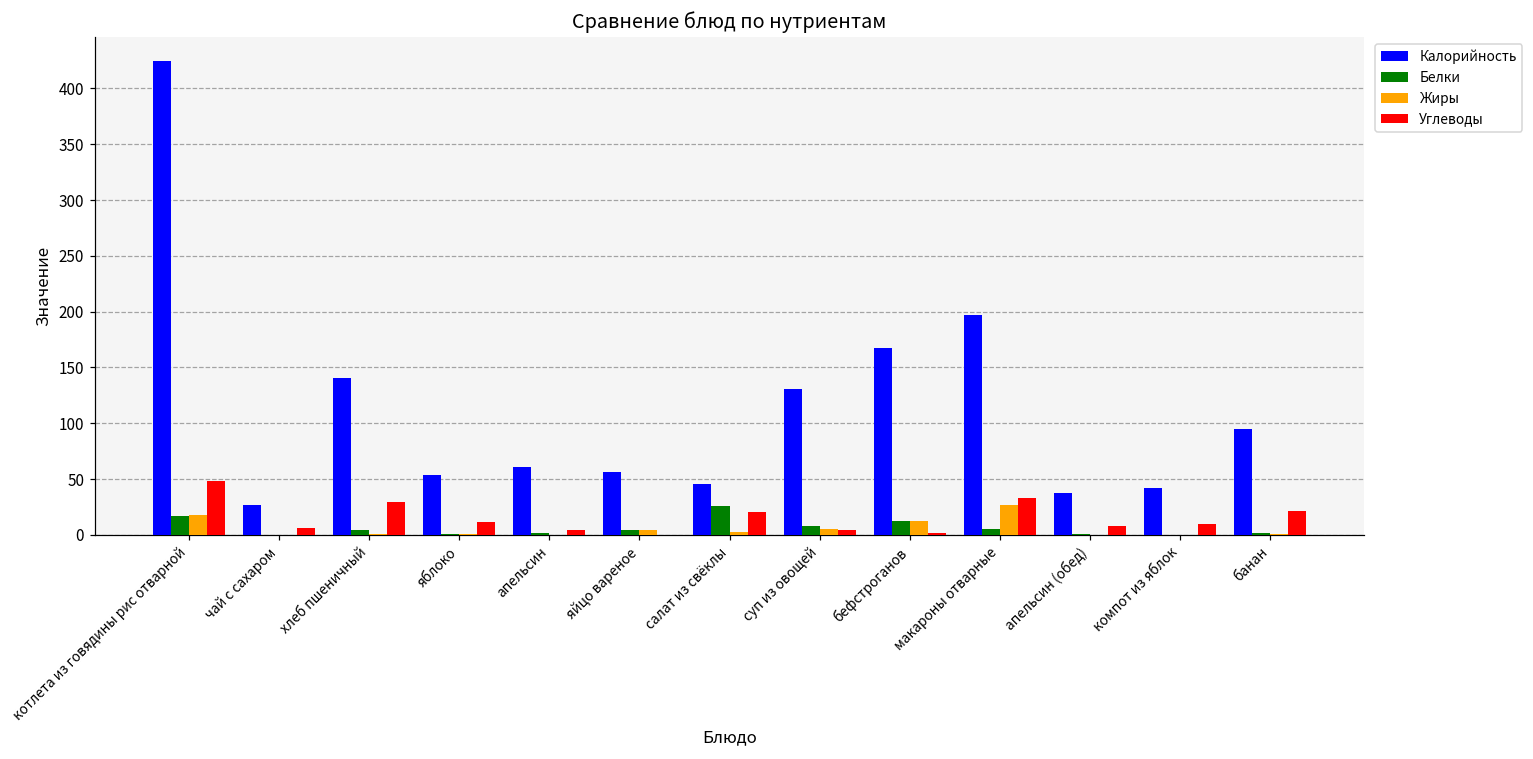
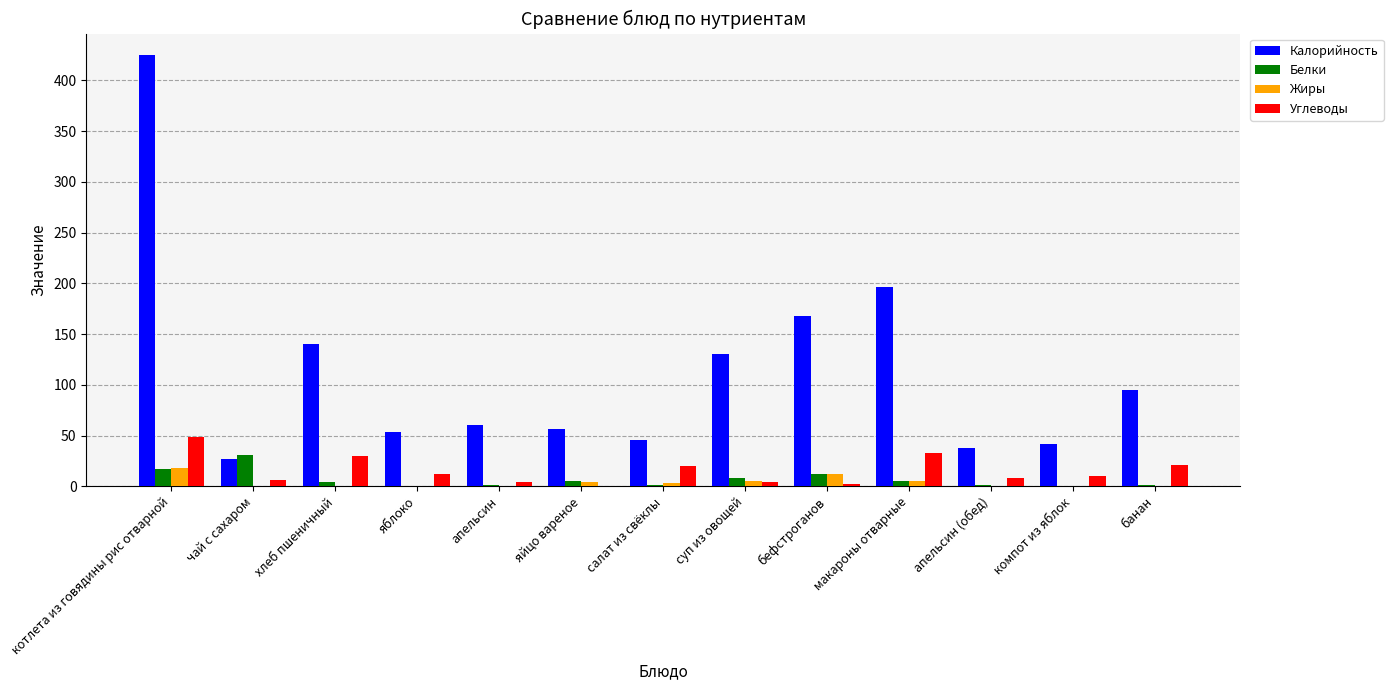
Белки, чай с сахаром: 0 -> 31
Белки, салат из свёклы: 26 -> 1
Жиры, макароны отварные: 26 -> 5
